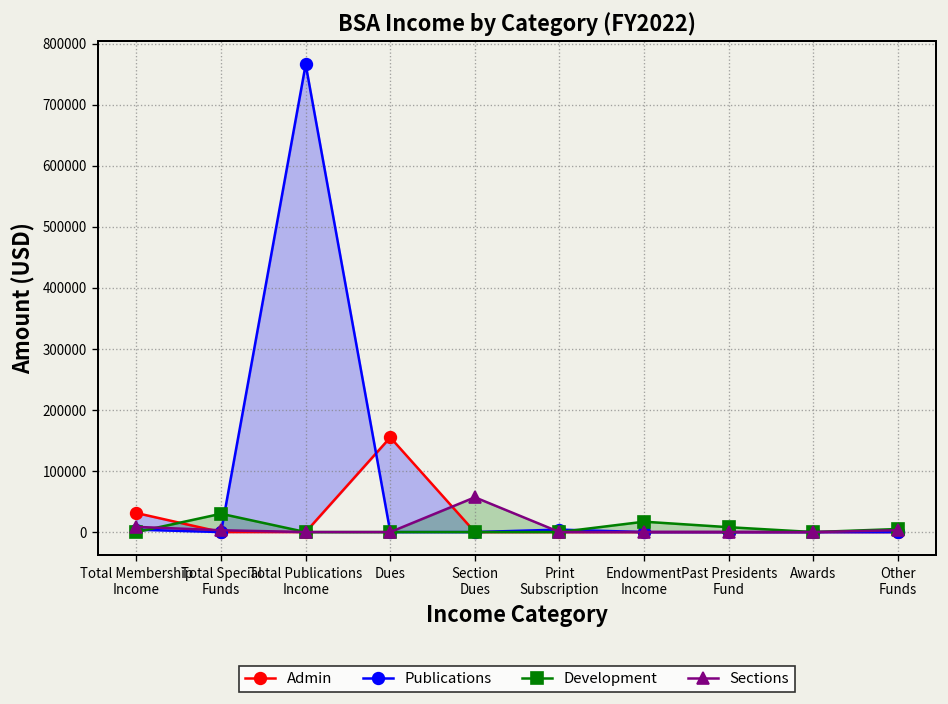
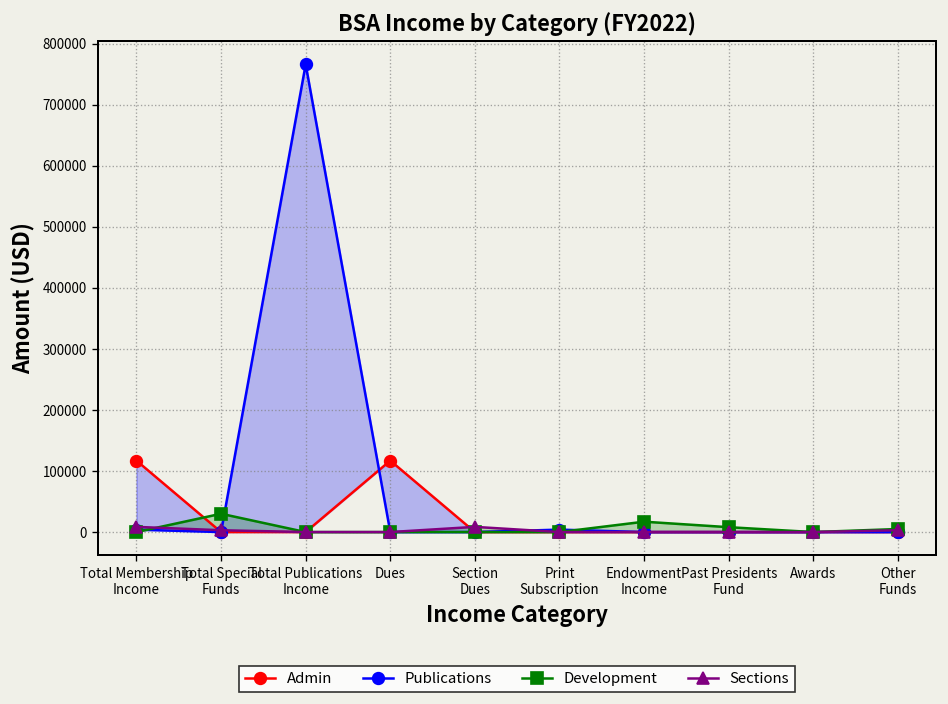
Admin, Total Membership Income: 30000 -> 120000
Admin, Dues: 160000 -> 120000
Sections, Section Dues: 60000 -> 10000
